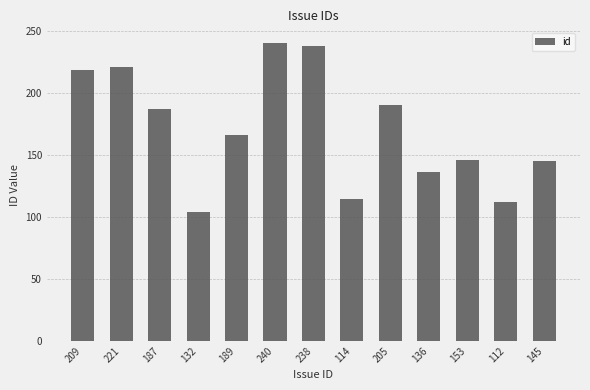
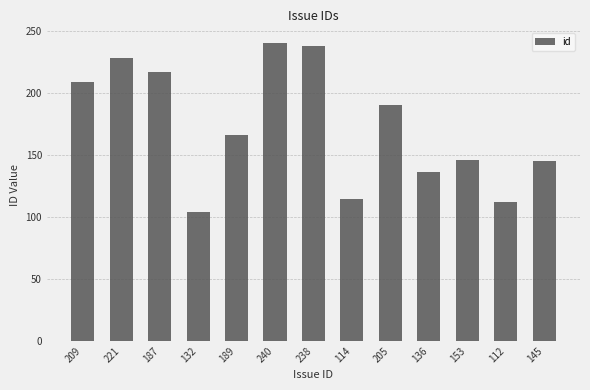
209: 218 -> 209
221: 221 -> 228
187: 187 -> 217
